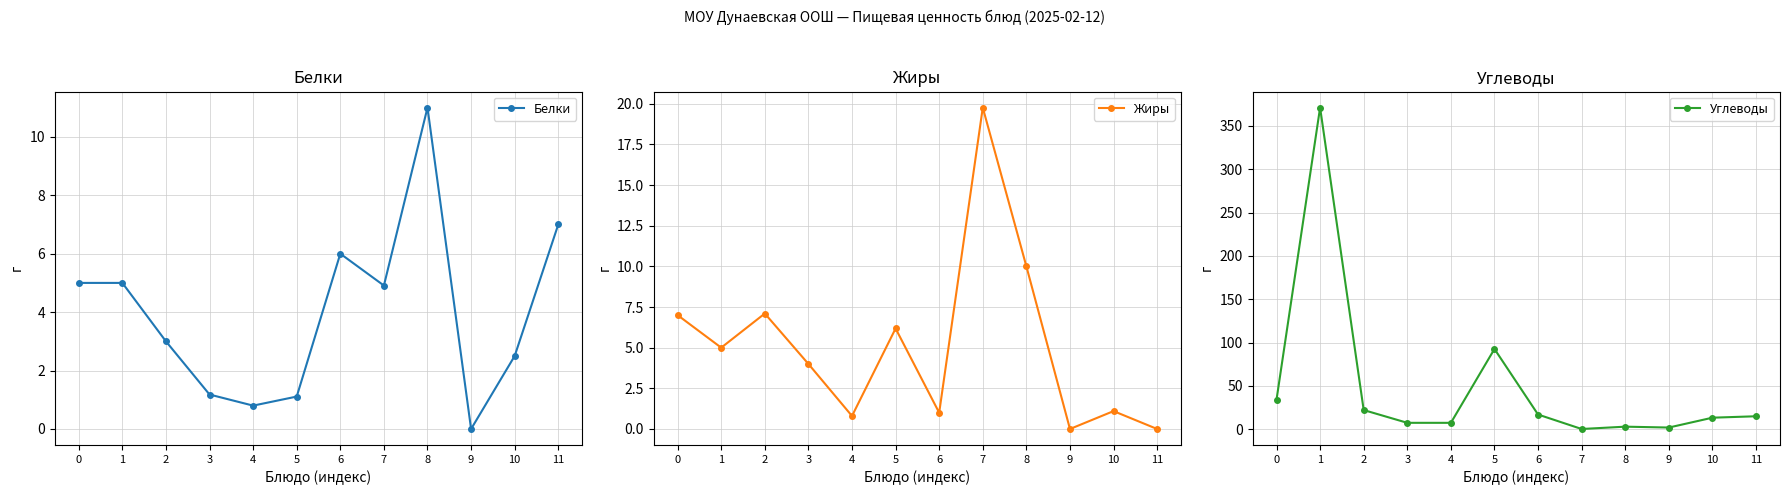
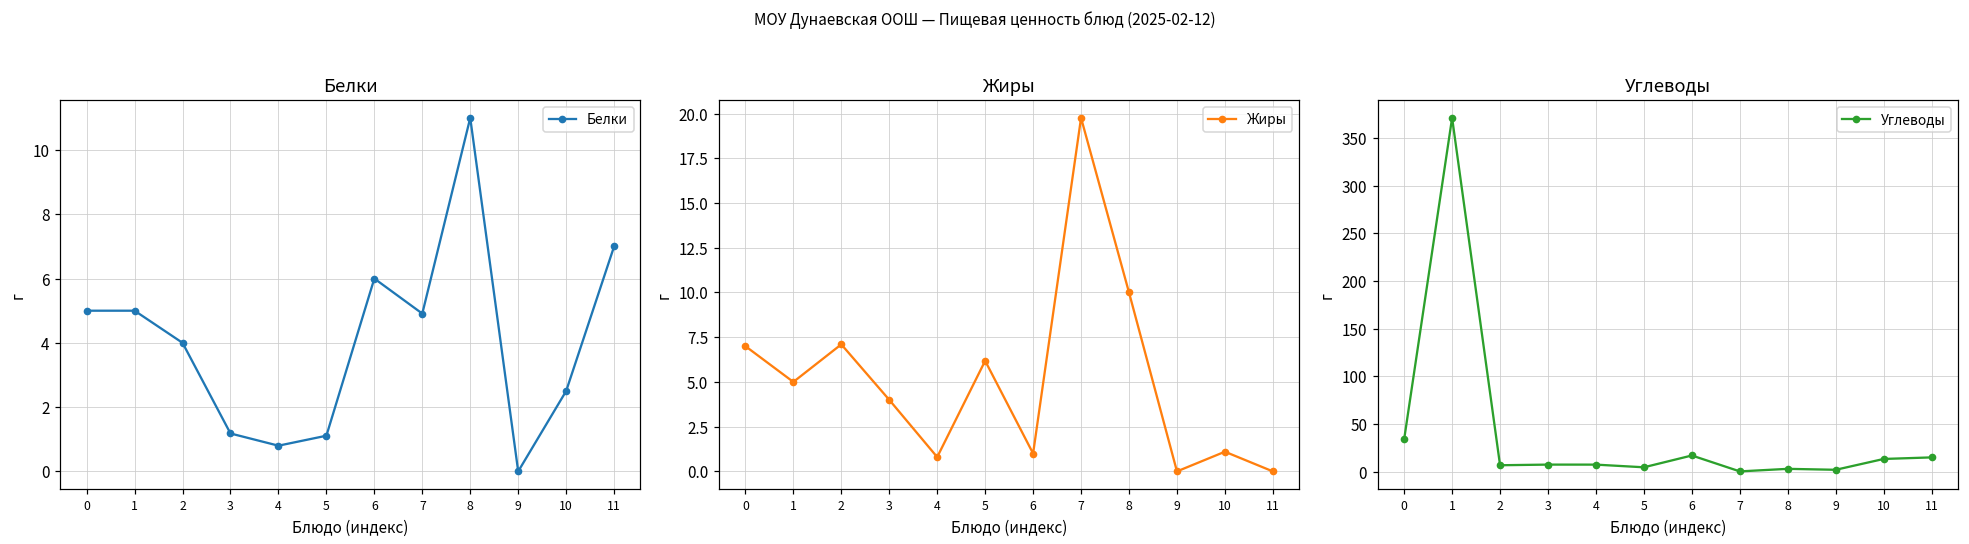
Белки, 2: 3 -> 4
Углеводы, 2: 20 -> 10
Углеводы, 5: 90 -> 0
